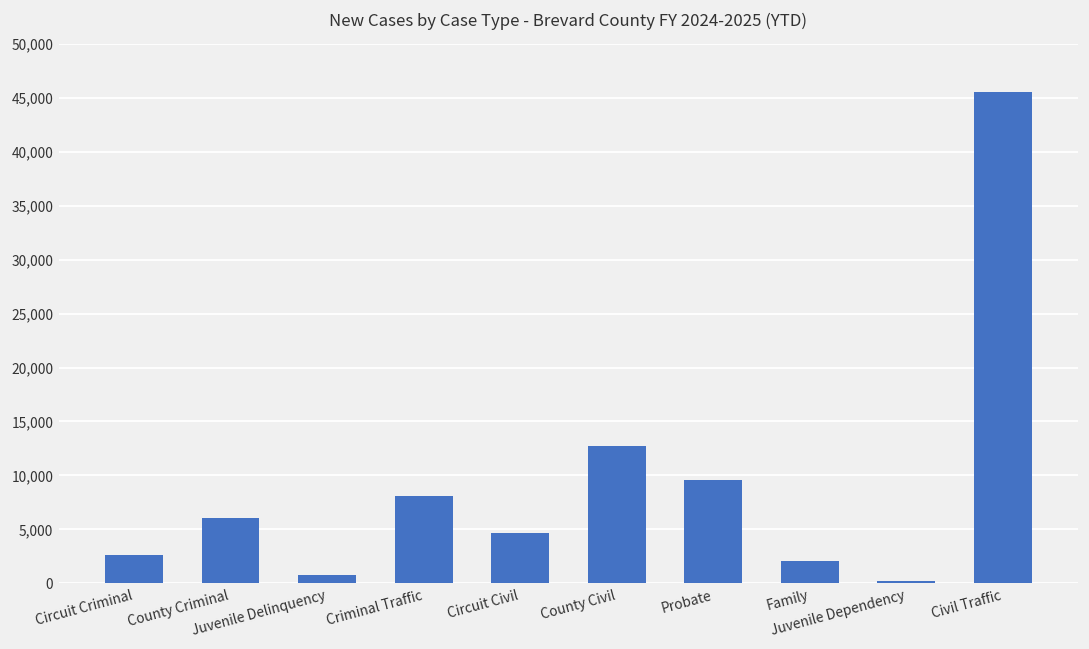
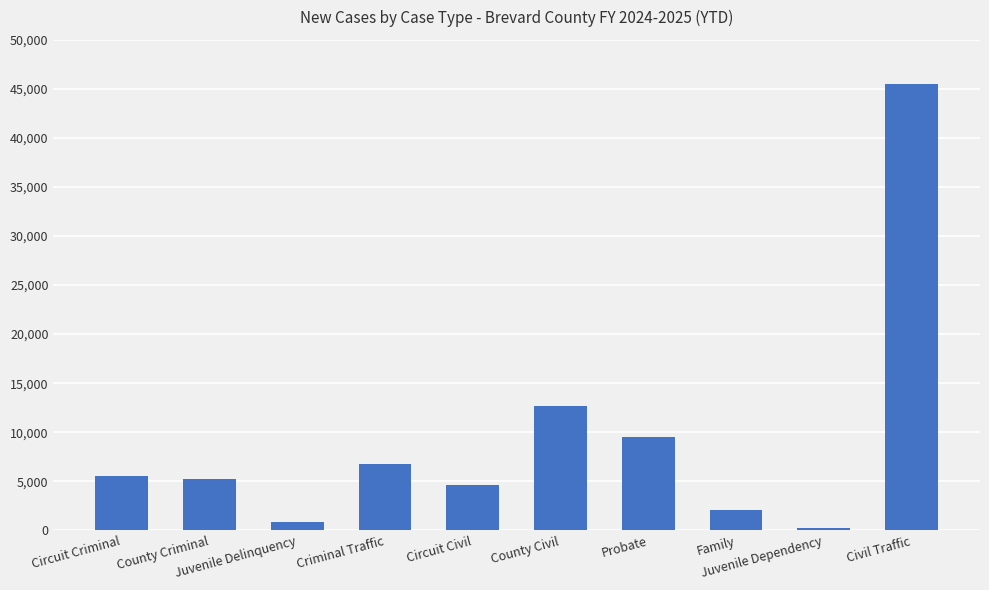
Circuit Criminal: 3,000 -> 6,000
County Criminal: 6,000 -> 5,000
Criminal Traffic: 8,000 -> 7,000
